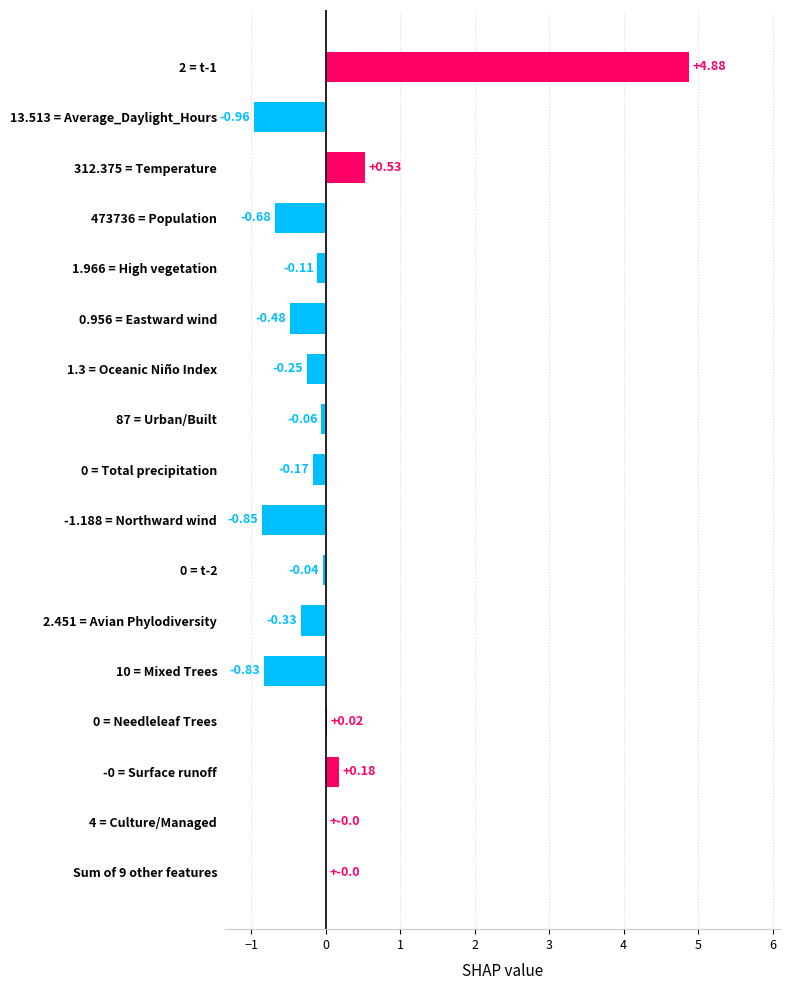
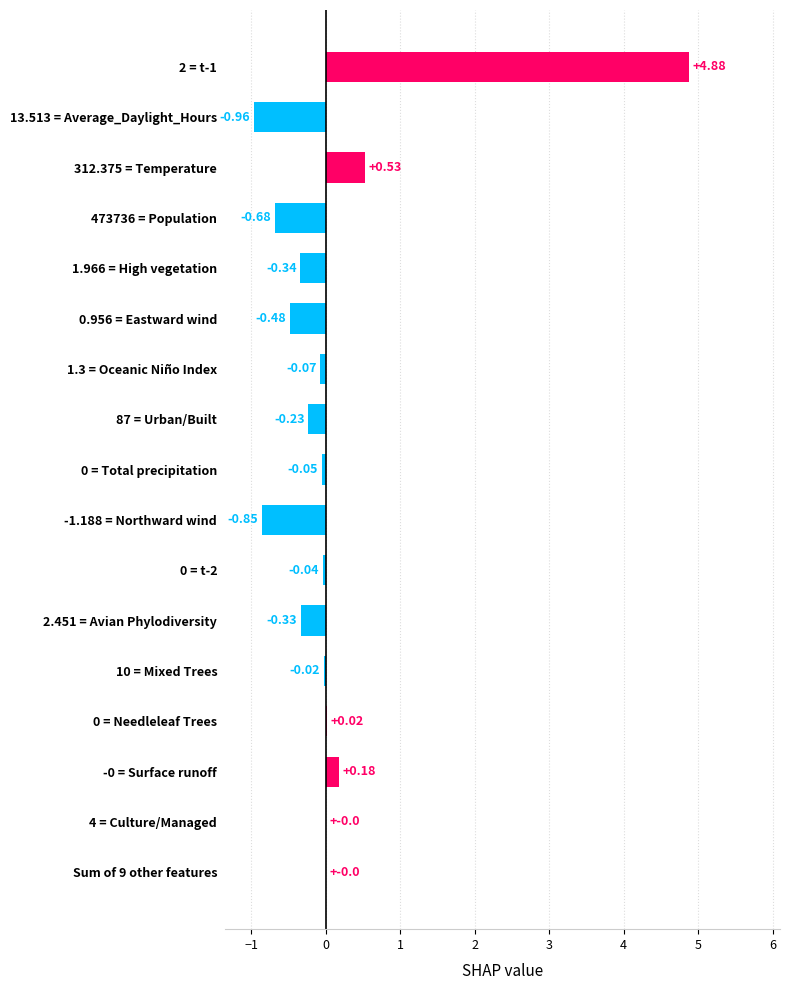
1.966 = High vegetation: -0.11 -> -0.34
1.3 = Oceanic Niño Index: -0.25 -> -0.07
87 = Urban/Built: -0.06 -> -0.23
0 = Total precipitation: -0.17 -> -0.05
10 = Mixed Trees: -0.83 -> -0.02
